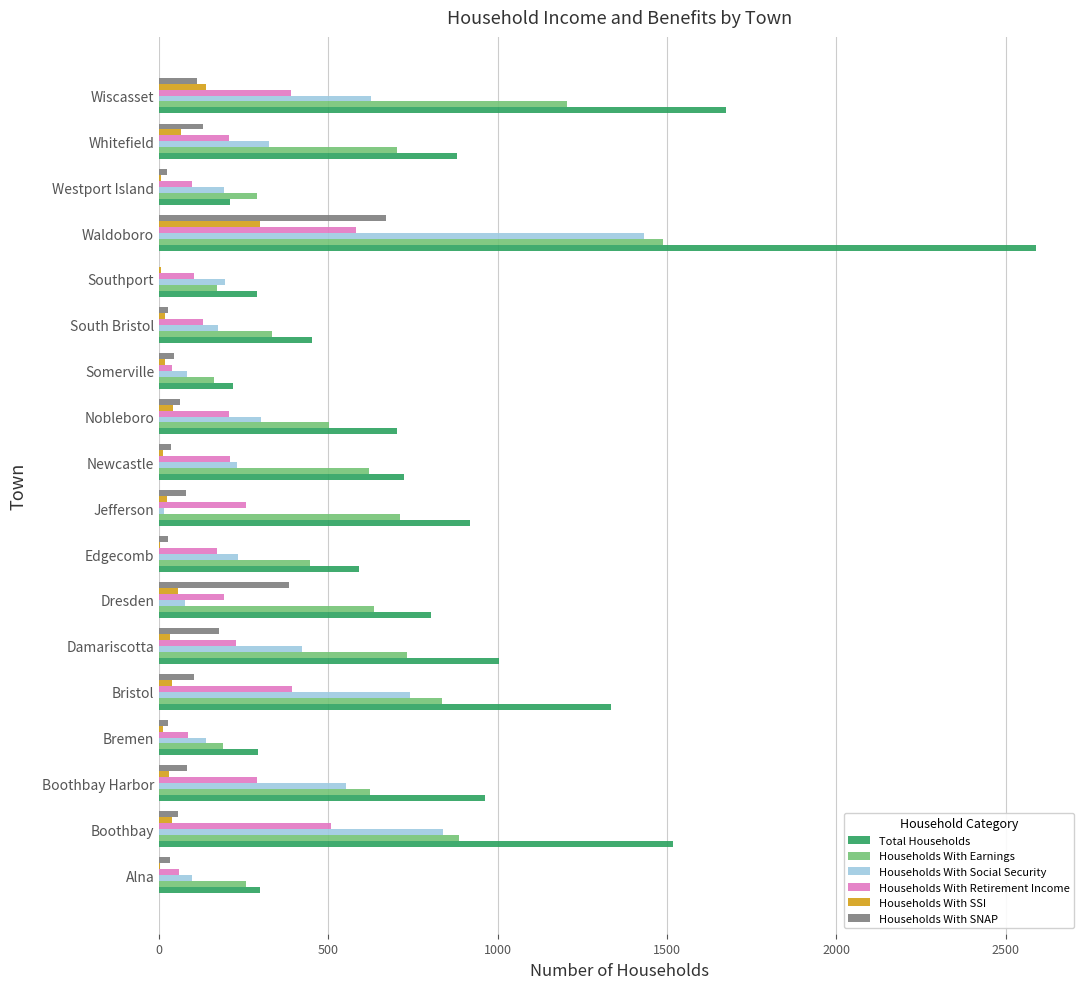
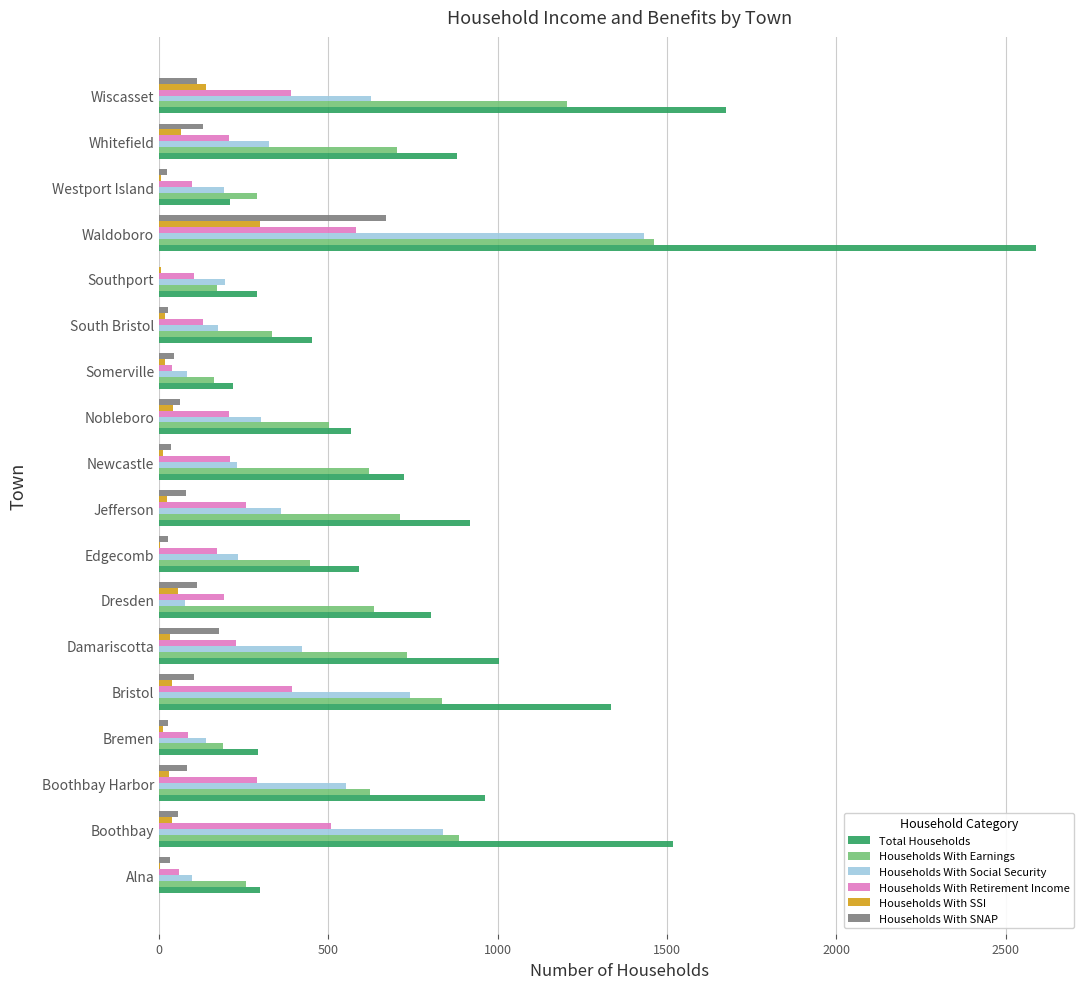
Households With Earnings, Waldoboro: 1490 -> 1460
Total Households, Nobleboro: 700 -> 570
Households With Social Security, Jefferson: 20 -> 360
Households With SNAP, Dresden: 380 -> 110
